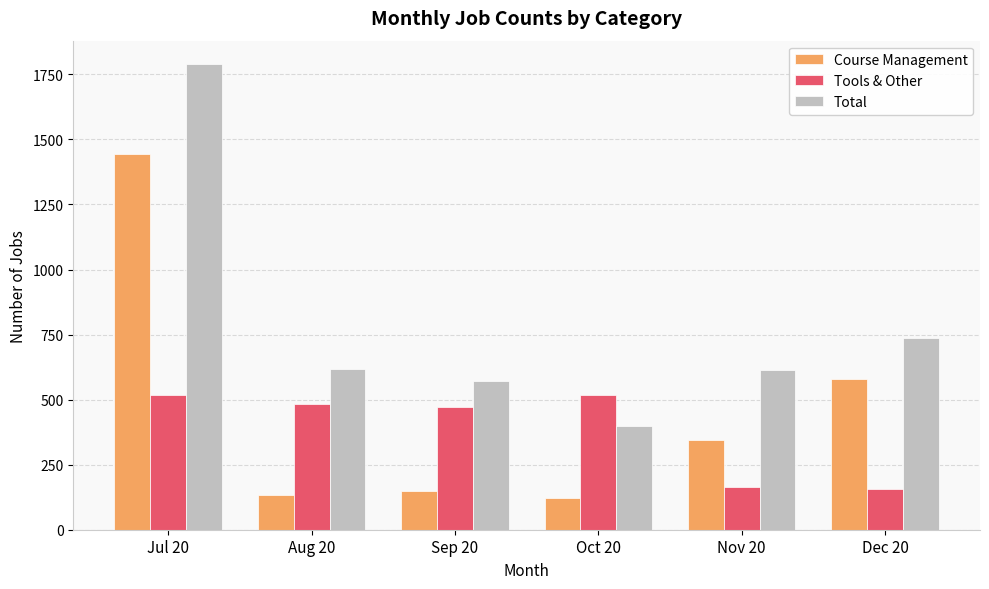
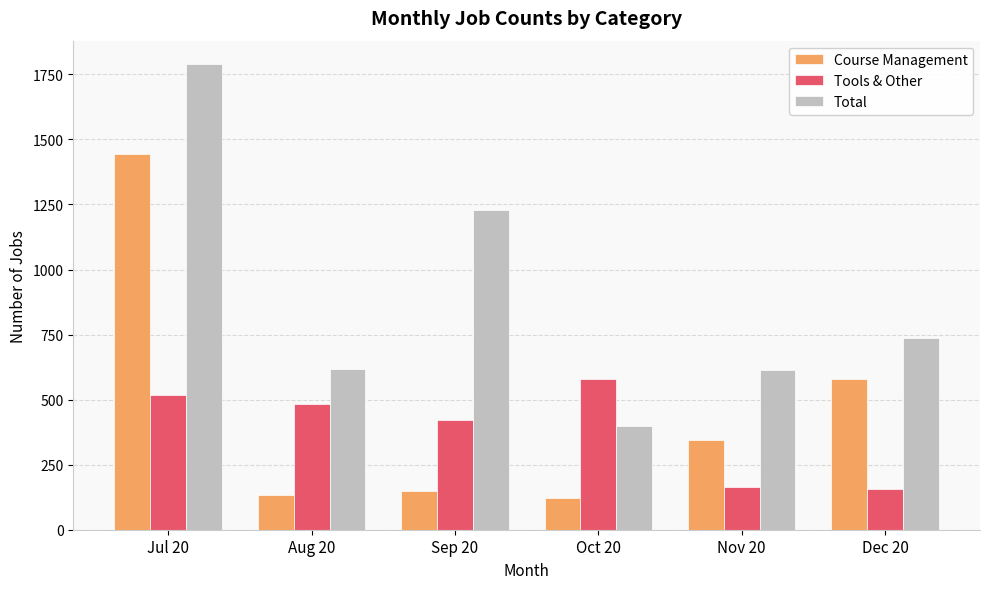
Tools & Other, Sep 20: 470 -> 420
Total, Sep 20: 570 -> 1230
Tools & Other, Oct 20: 520 -> 580
